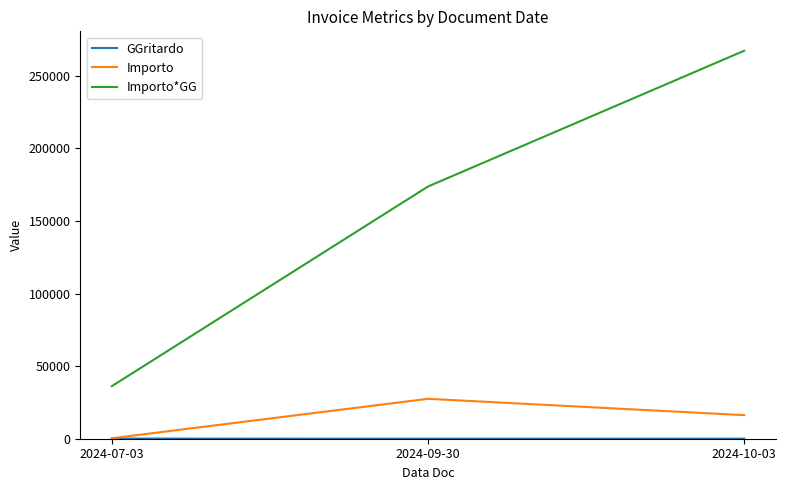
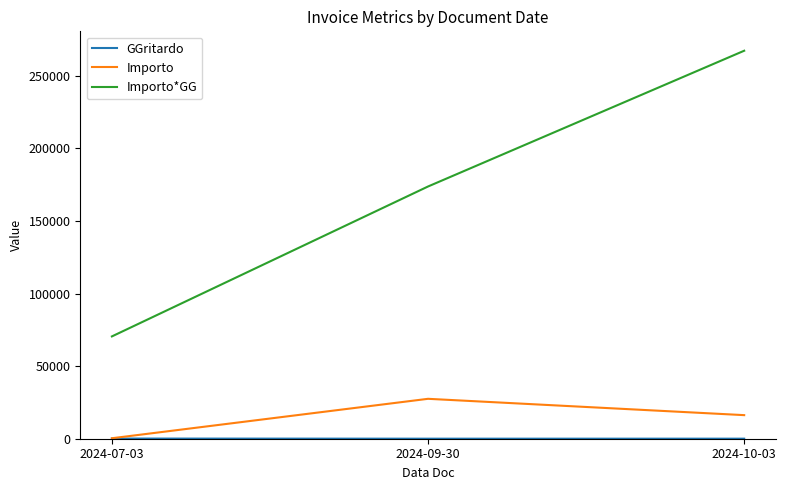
Importo*GG, 2024-07-03: 36000 -> 70000
